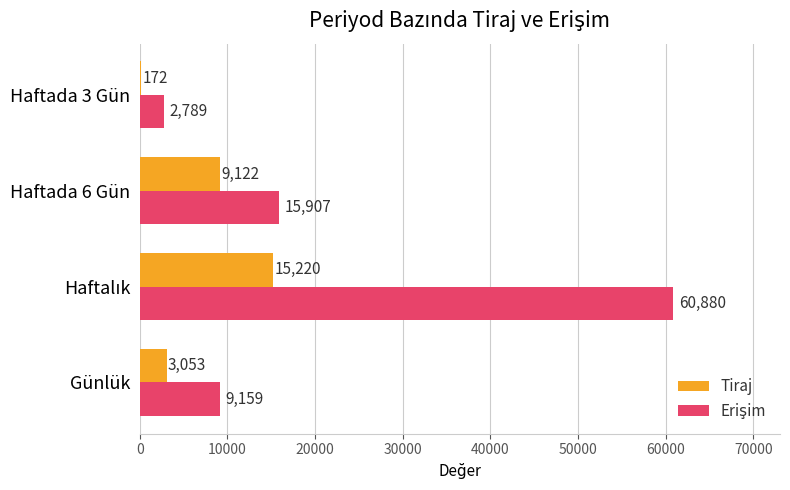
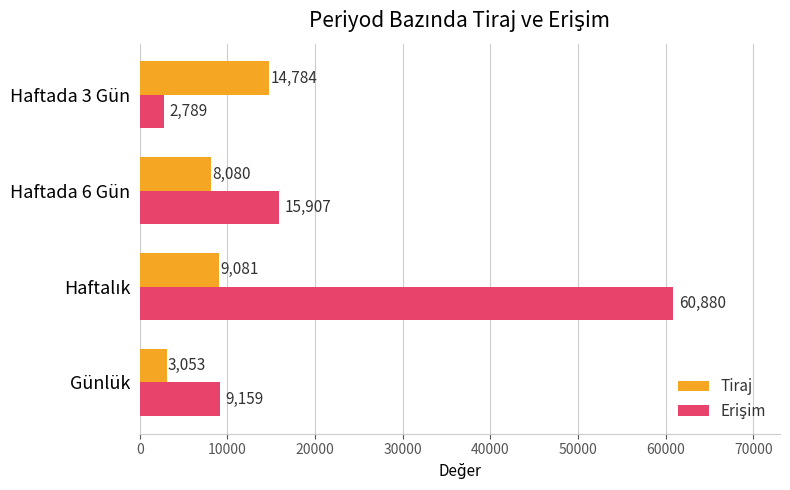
Tiraj, Haftada 3 Gün: 172 -> 14,784
Tiraj, Haftada 6 Gün: 9,122 -> 8,080
Tiraj, Haftalık: 15,220 -> 9,081
